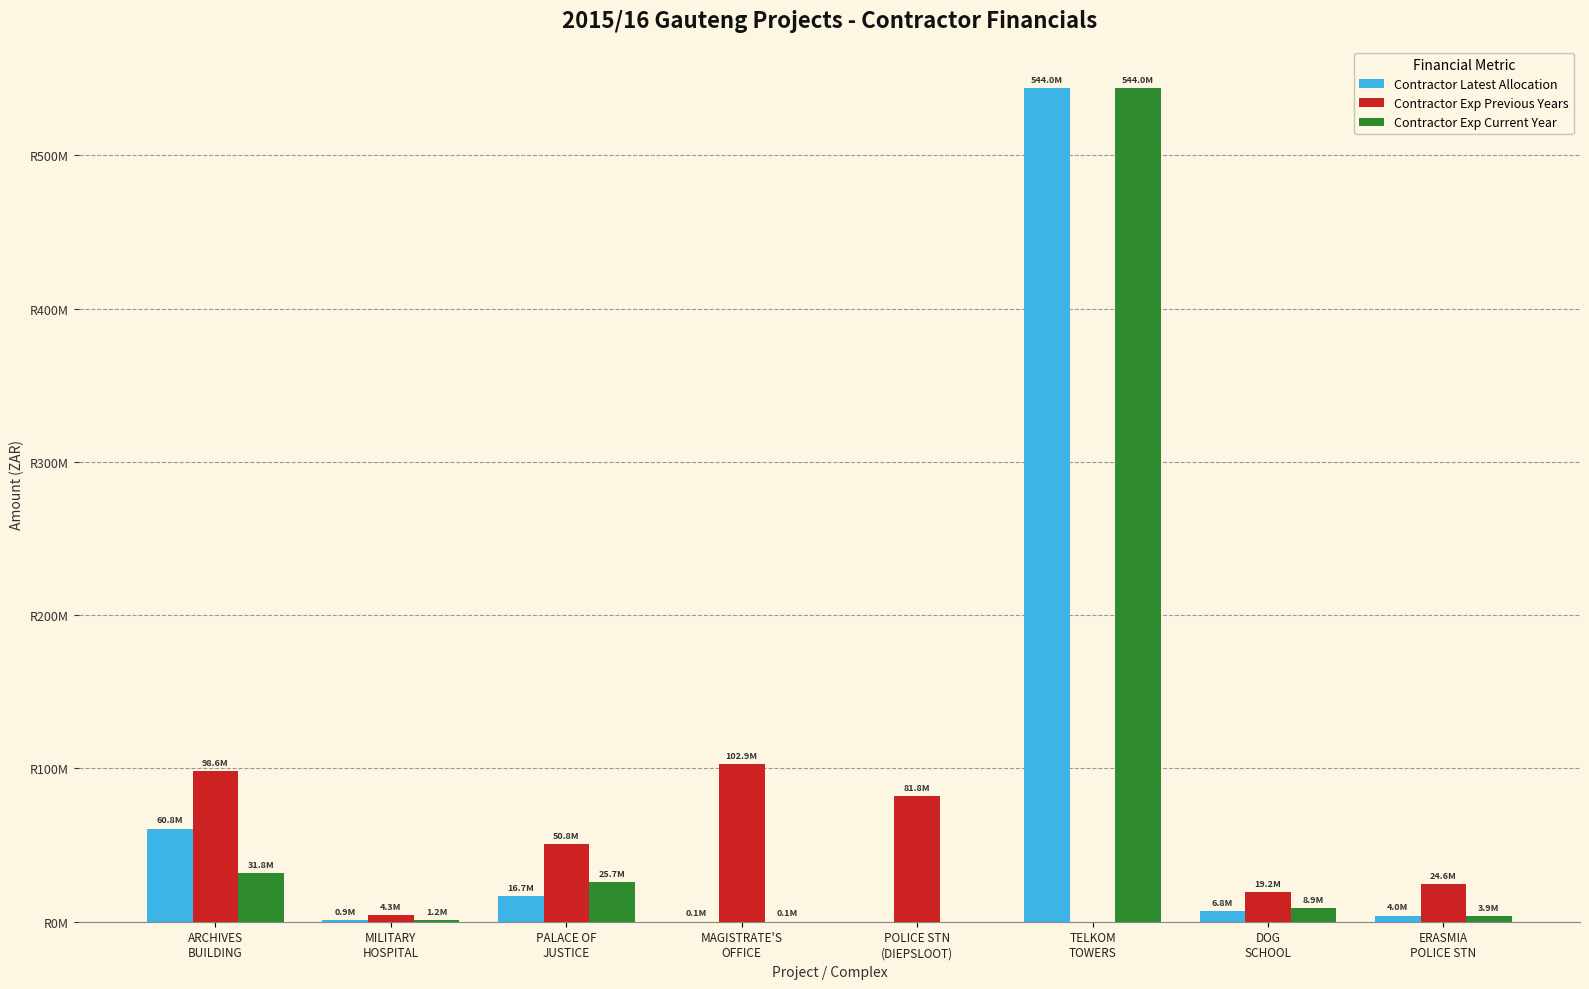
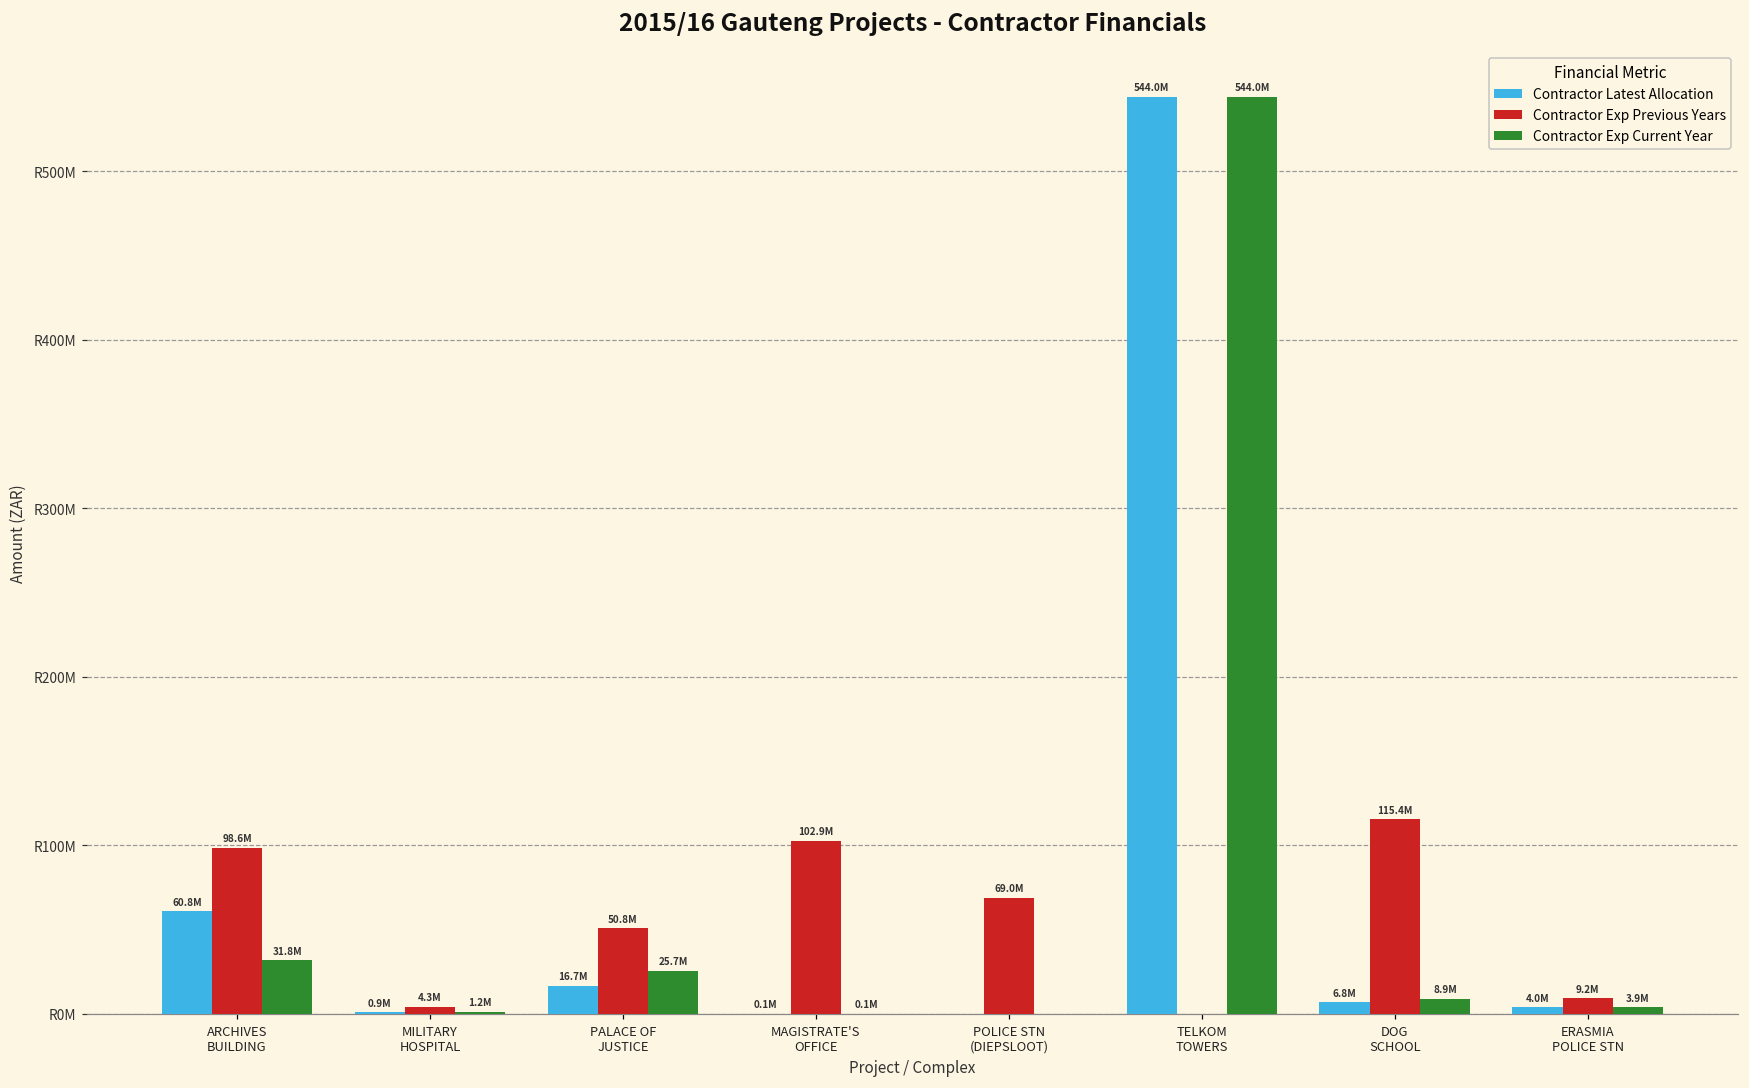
Contractor Exp Previous Years, POLICE STN (DIEPSLOOT): 81.8M -> 69.0M
Contractor Exp Previous Years, DOG SCHOOL: 19.2M -> 115.4M
Contractor Exp Previous Years, ERASMIA POLICE STN: 24.6M -> 9.2M
